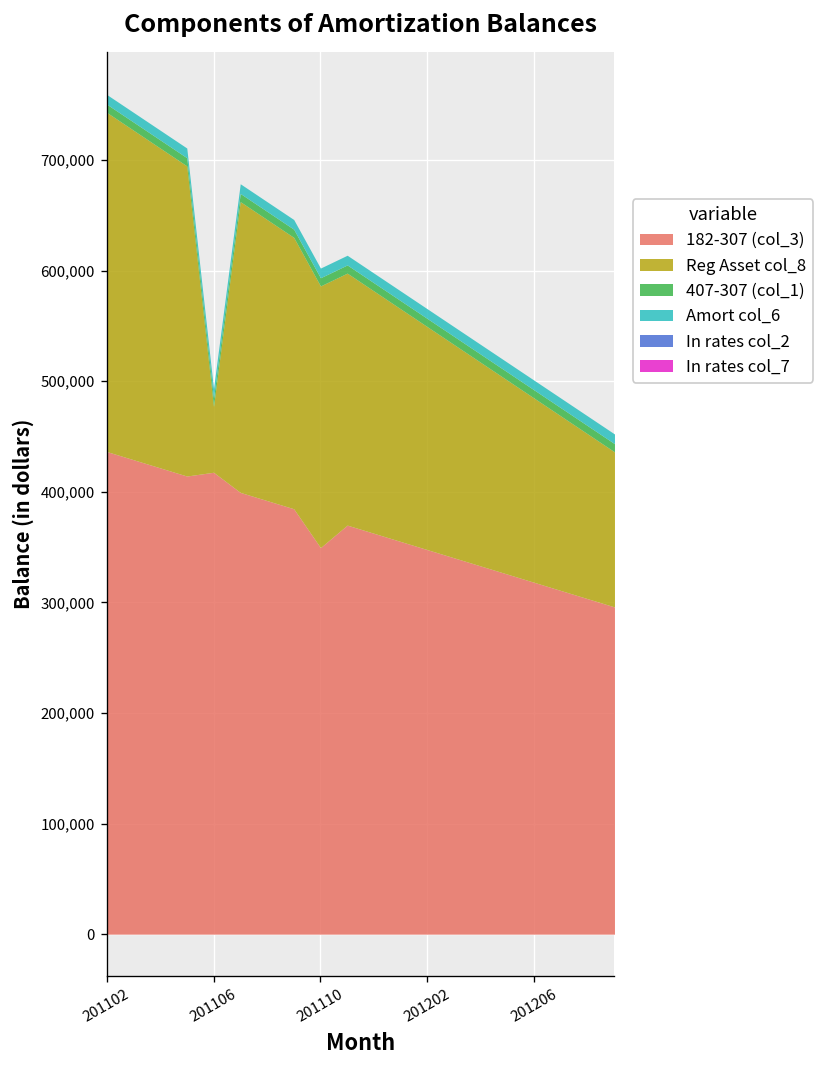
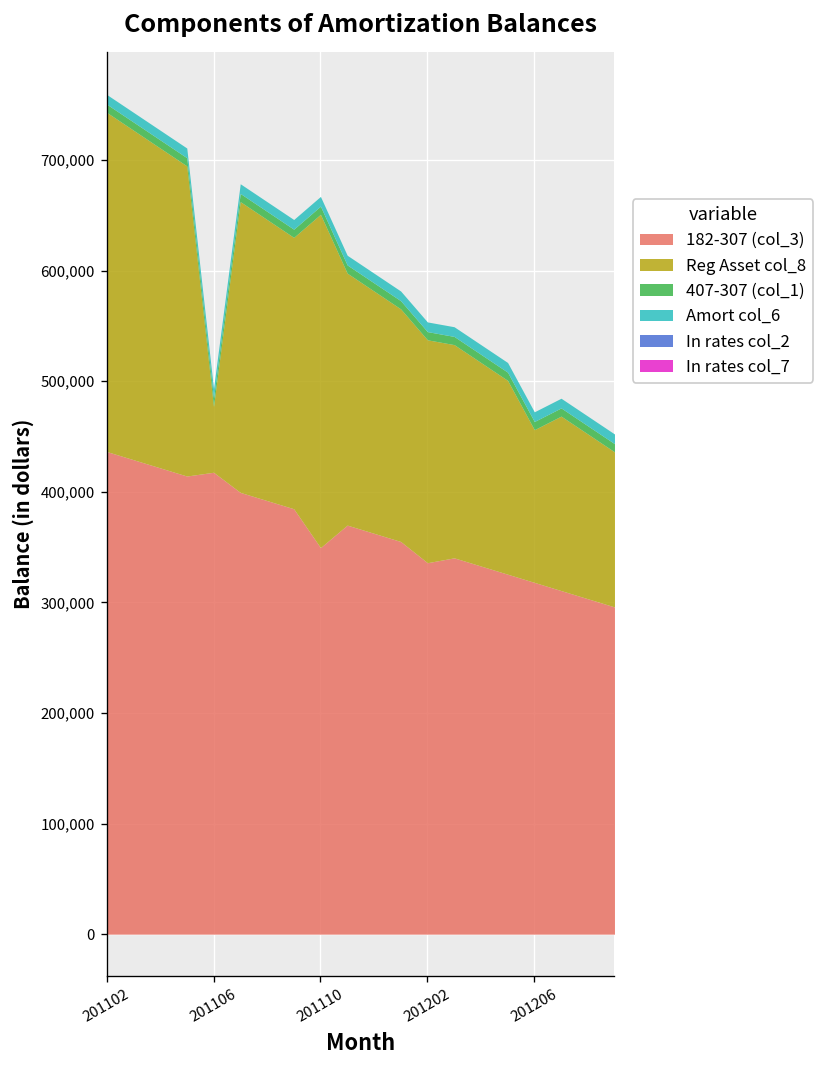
Reg Asset col_8, 201110: 240,000 -> 300,000
182-307 (col_3), 201202: 350,000 -> 340,000
Reg Asset col_8, 201206: 170,000 -> 140,000
